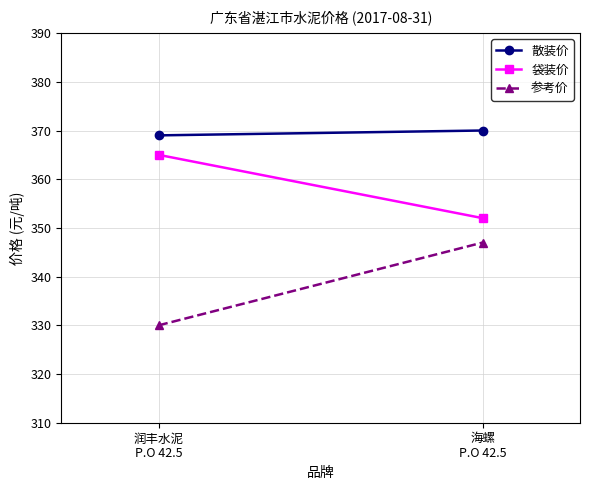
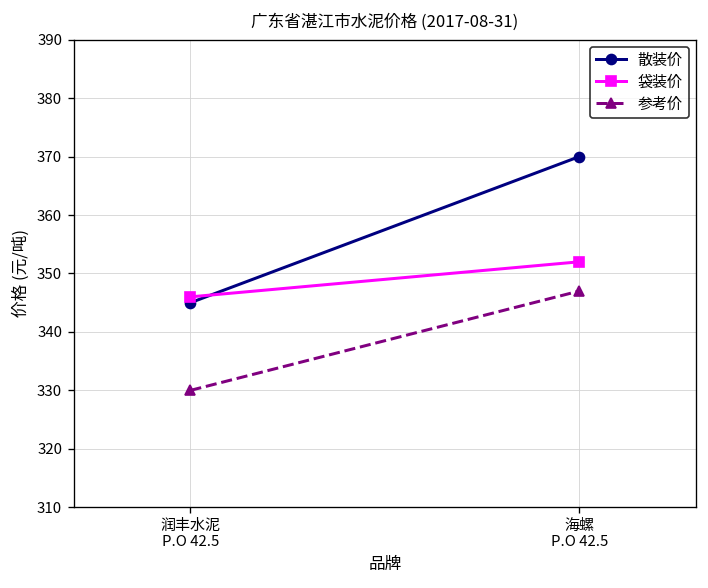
散装价, 润丰水泥 P.O 42.5: 369 -> 345
袋装价, 润丰水泥 P.O 42.5: 365 -> 346
